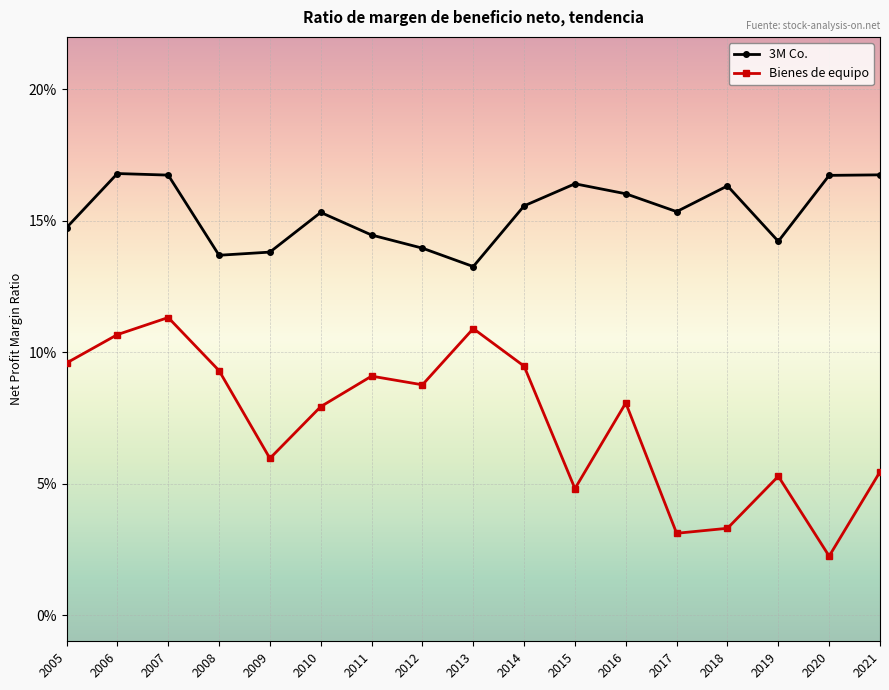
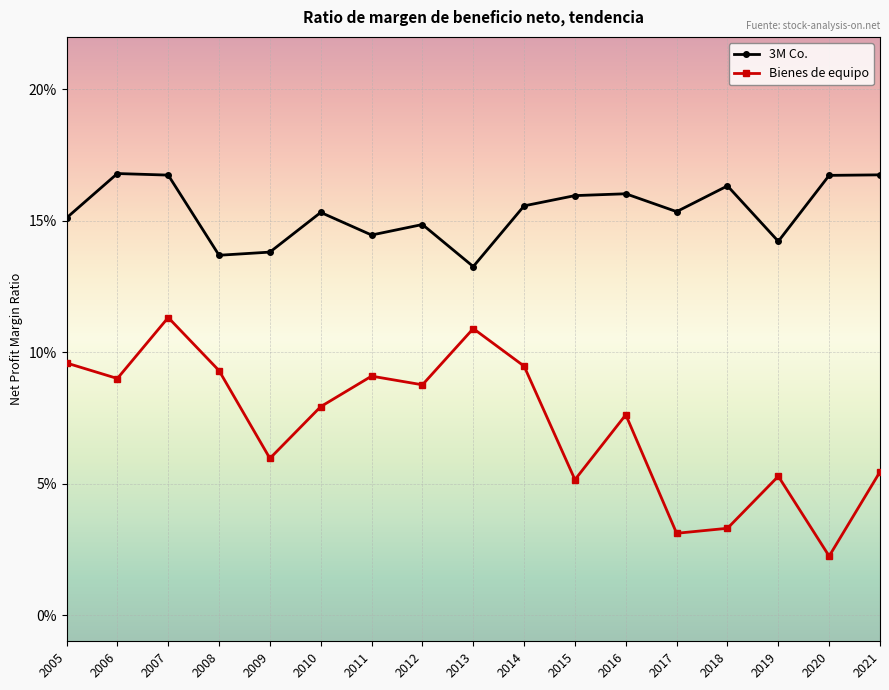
3M Co., 2005: 14.7% -> 15.1%
Bienes de equipo, 2006: 10.7% -> 9.0%
3M Co., 2012: 14.0% -> 14.9%
3M Co., 2015: 16.4% -> 16.0%
Bienes de equipo, 2015: 4.8% -> 5.1%
Bienes de equipo, 2016: 8.1% -> 7.6%
